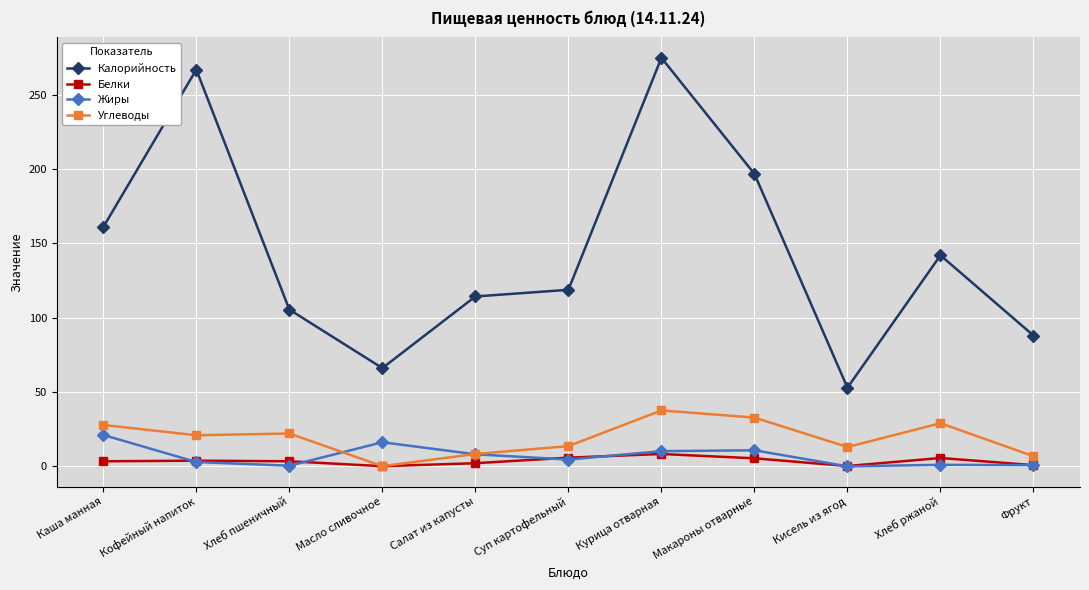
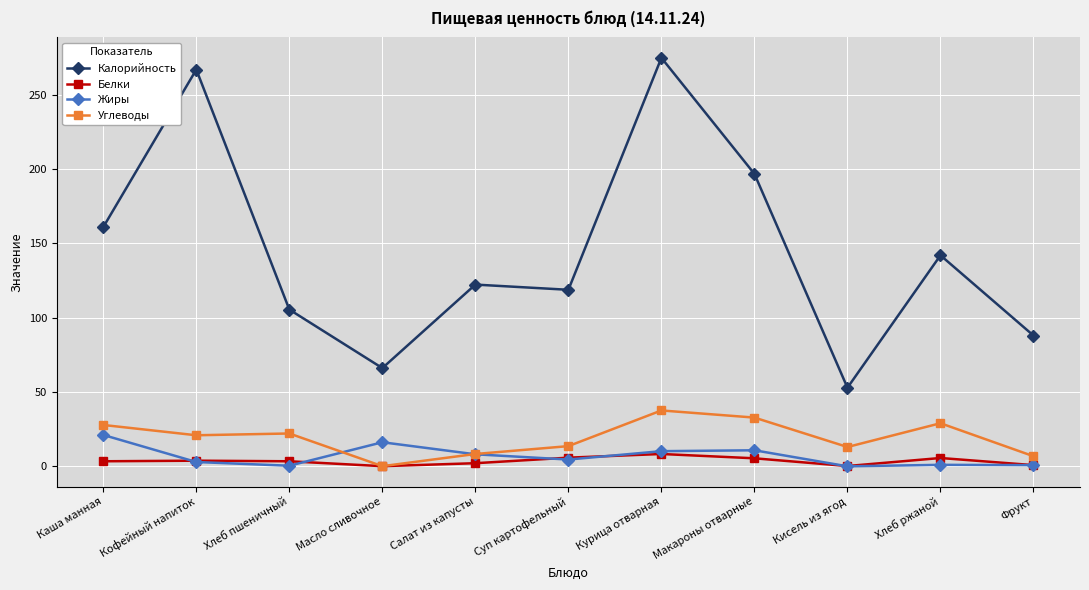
Калорийность, Салат из капусты: 114 -> 122
